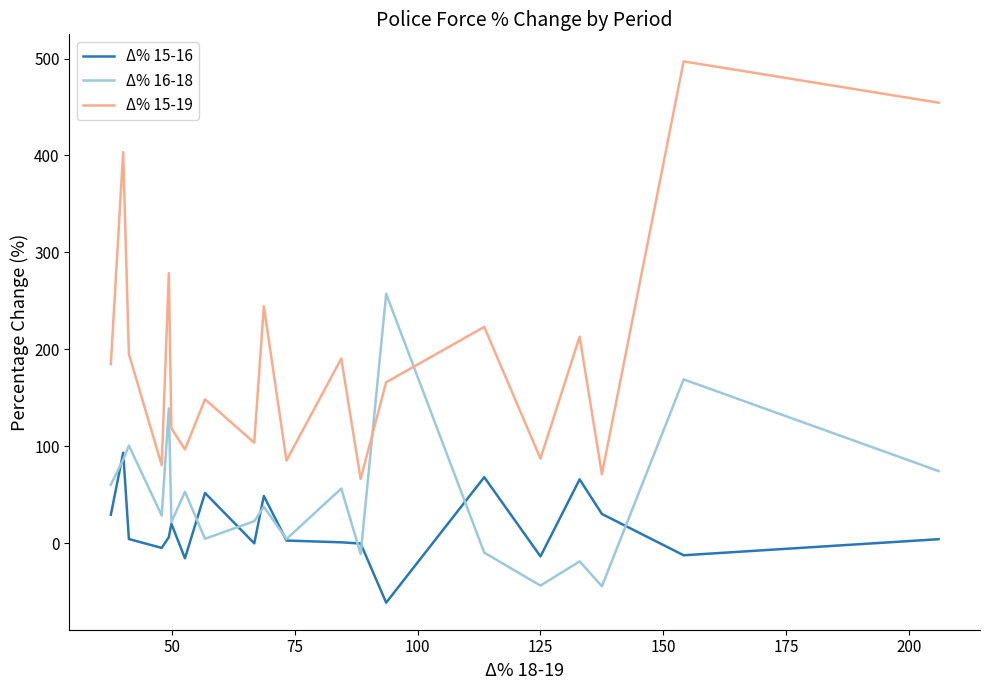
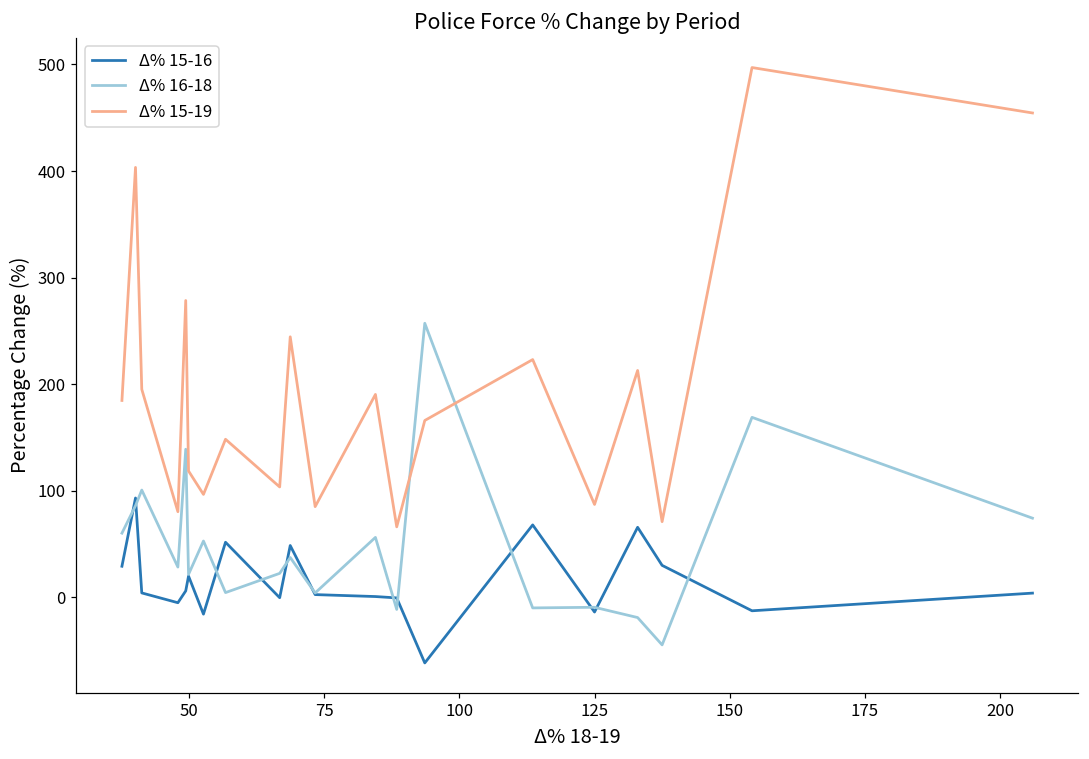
Δ% 16-18, 125: -40 -> -10
